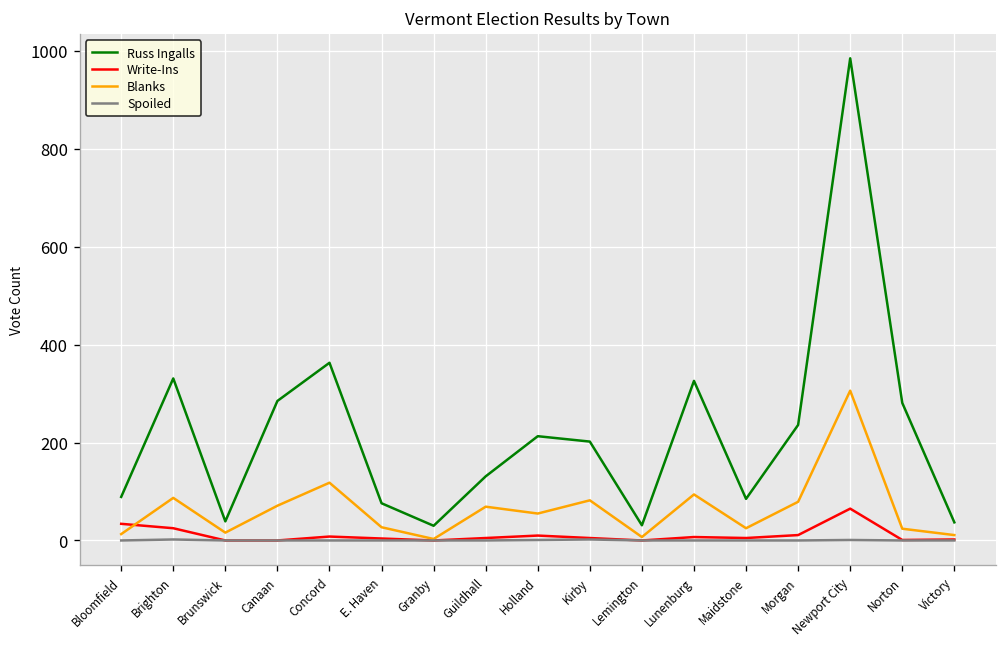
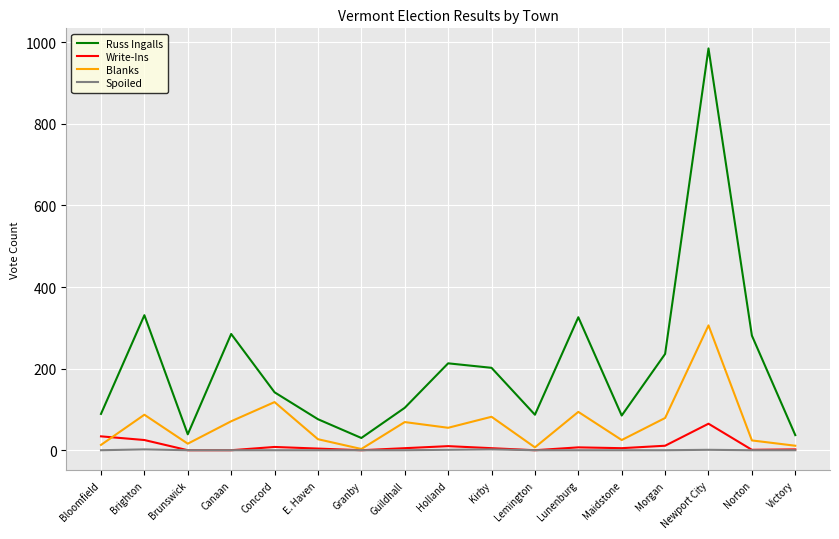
Russ Ingalls, Concord: 360 -> 140
Russ Ingalls, Guildhall: 130 -> 100
Russ Ingalls, Lemington: 30 -> 90
